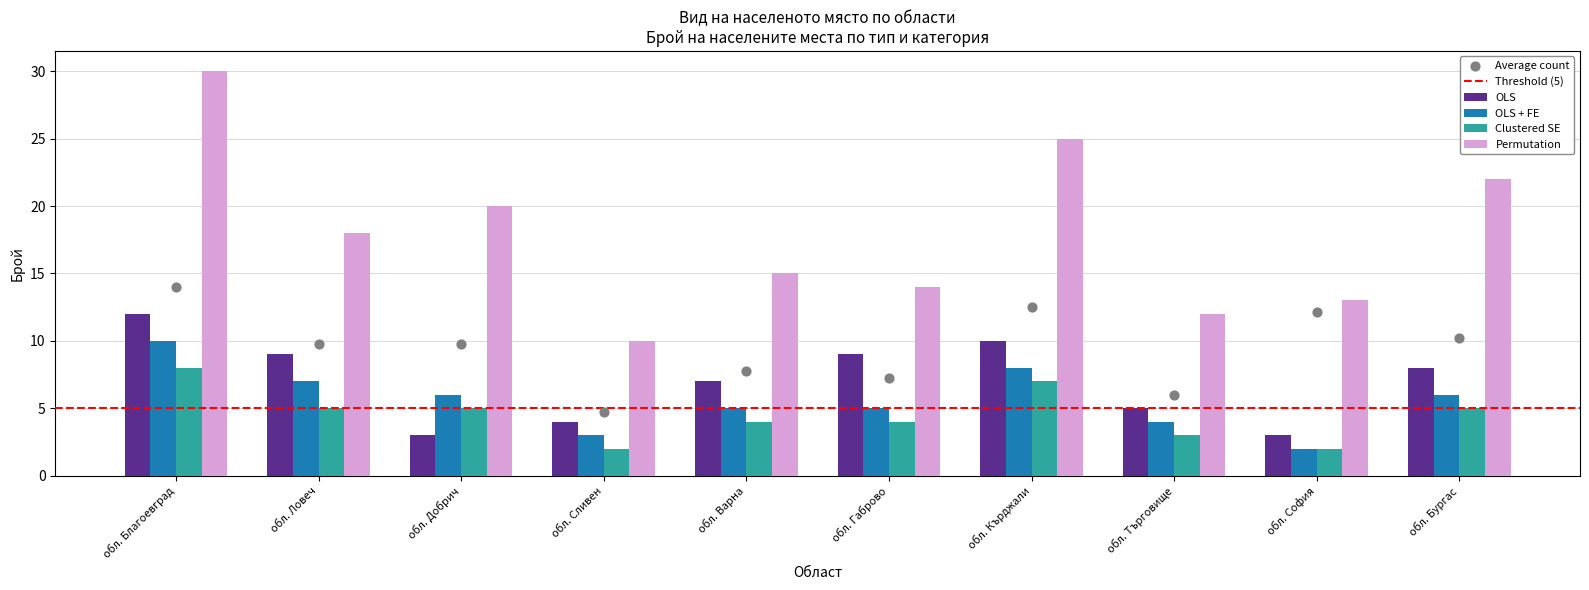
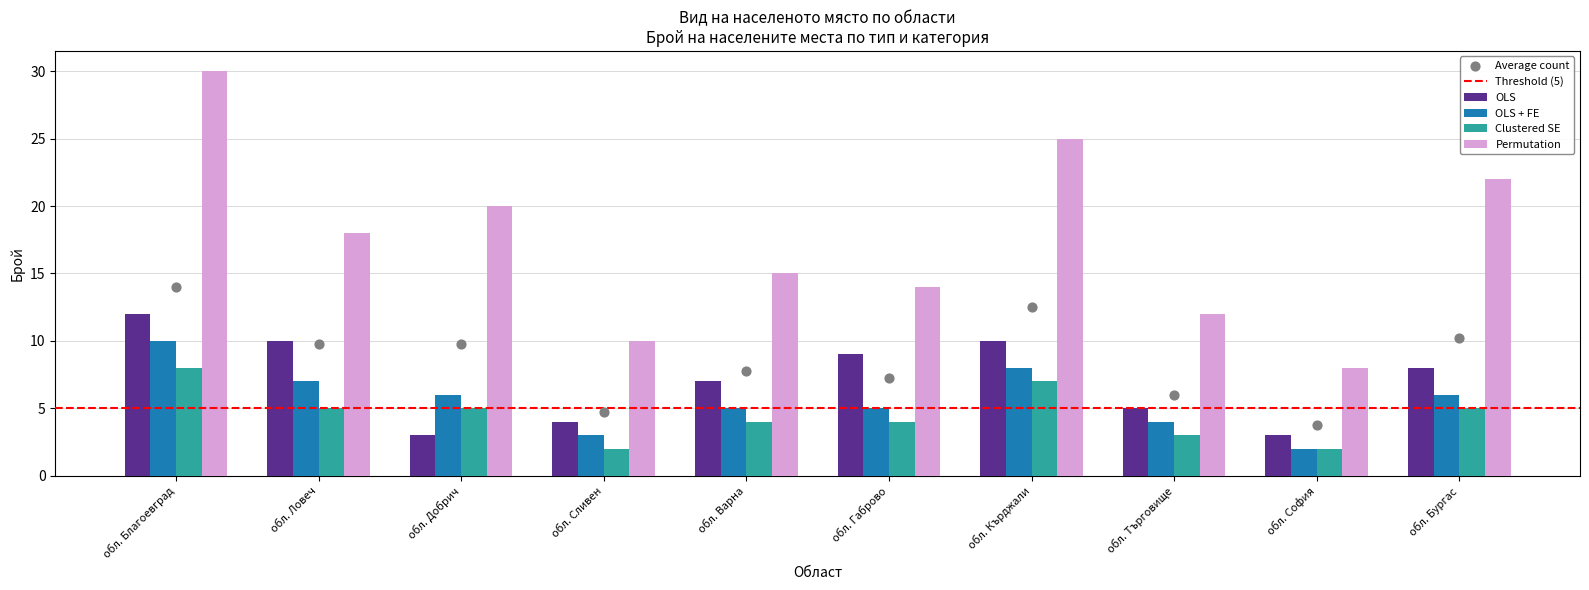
OLS, обл. Ловеч: 9 -> 10
Average count, обл. София: 12.2 -> 3.8
Permutation, обл. София: 13 -> 8
